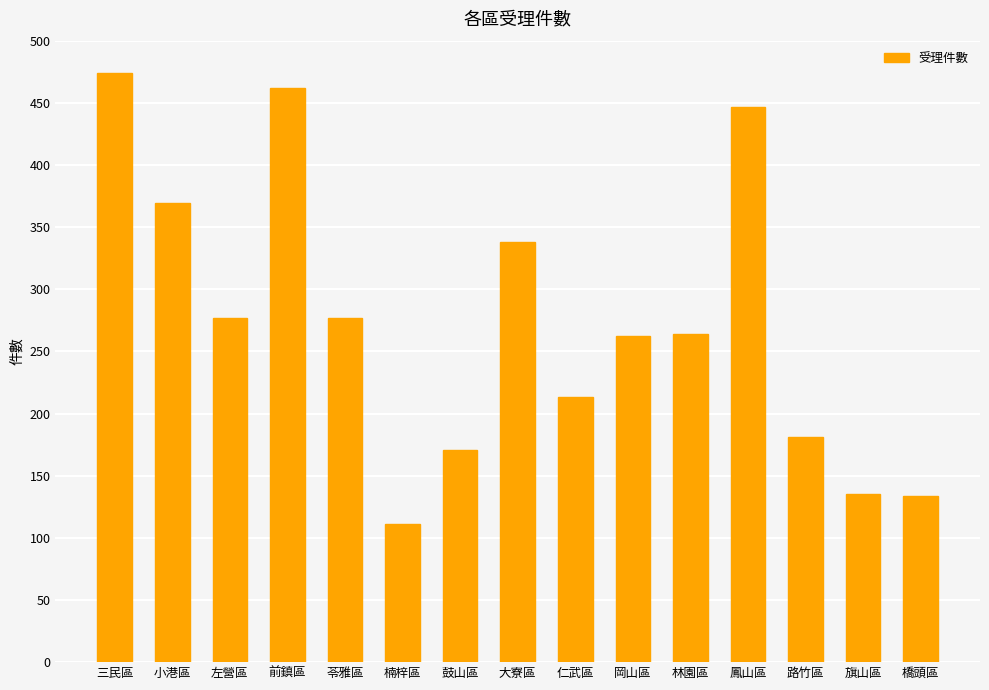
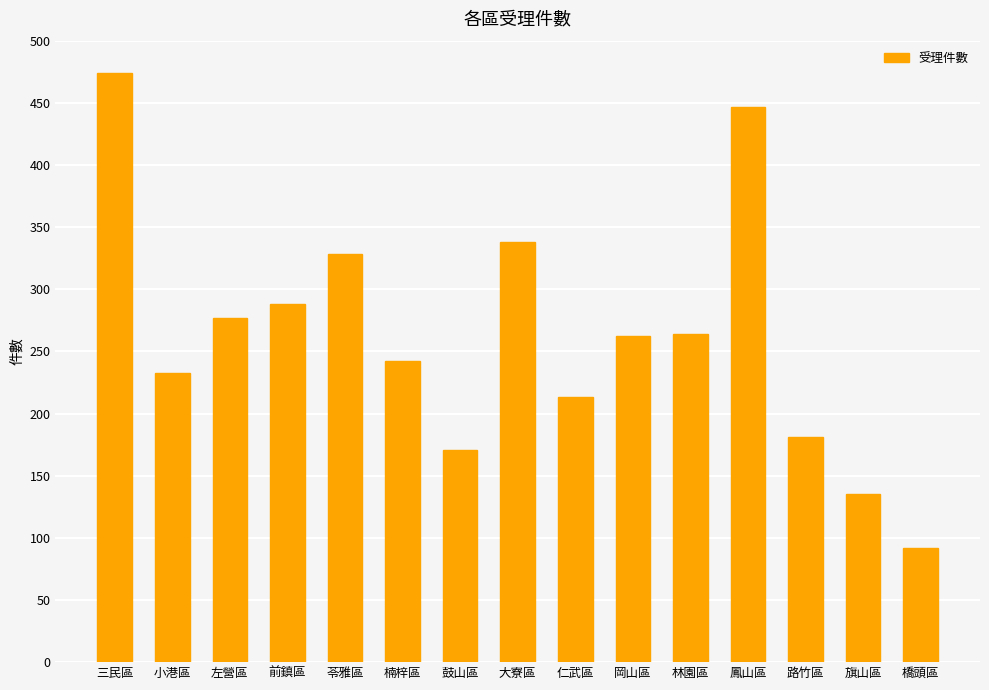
小港區: 369 -> 233
前鎮區: 462 -> 288
苓雅區: 277 -> 328
楠梓區: 111 -> 242
橋頭區: 134 -> 92
